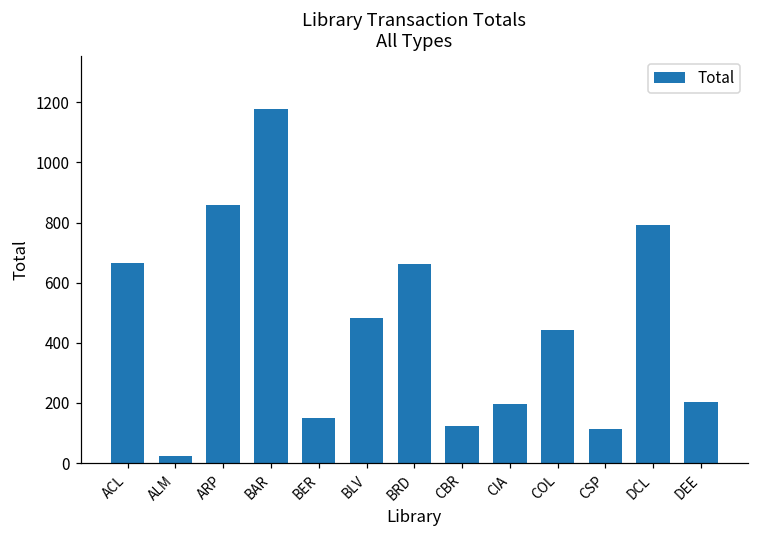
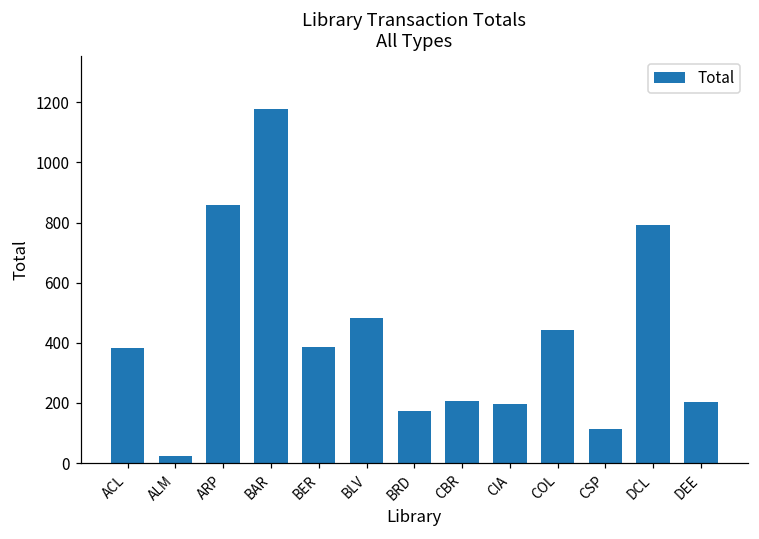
ACL: 670 -> 380
BER: 150 -> 390
BRD: 660 -> 170
CBR: 130 -> 210
